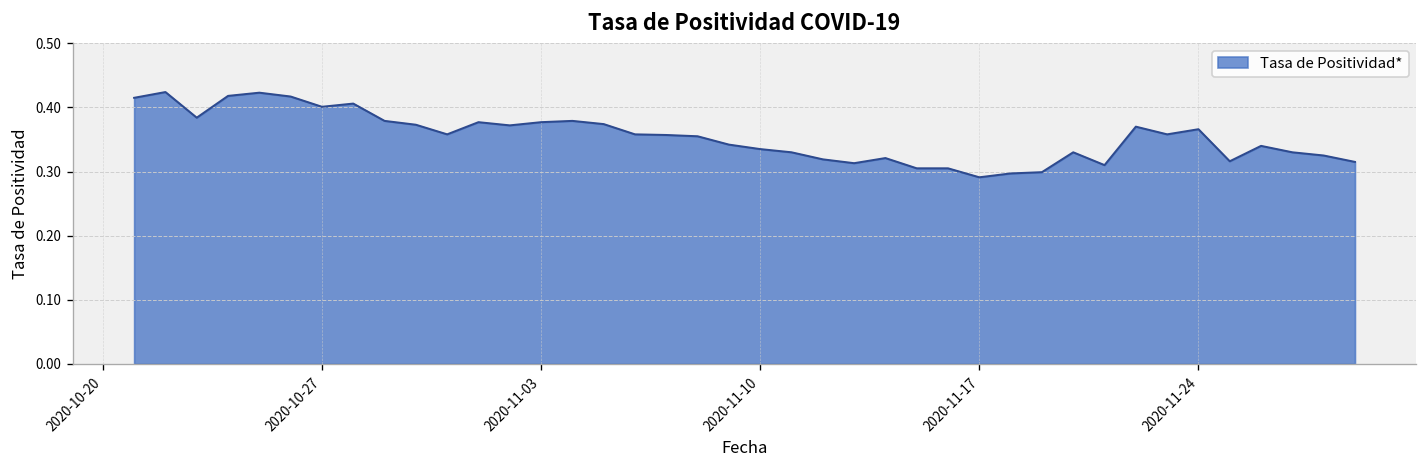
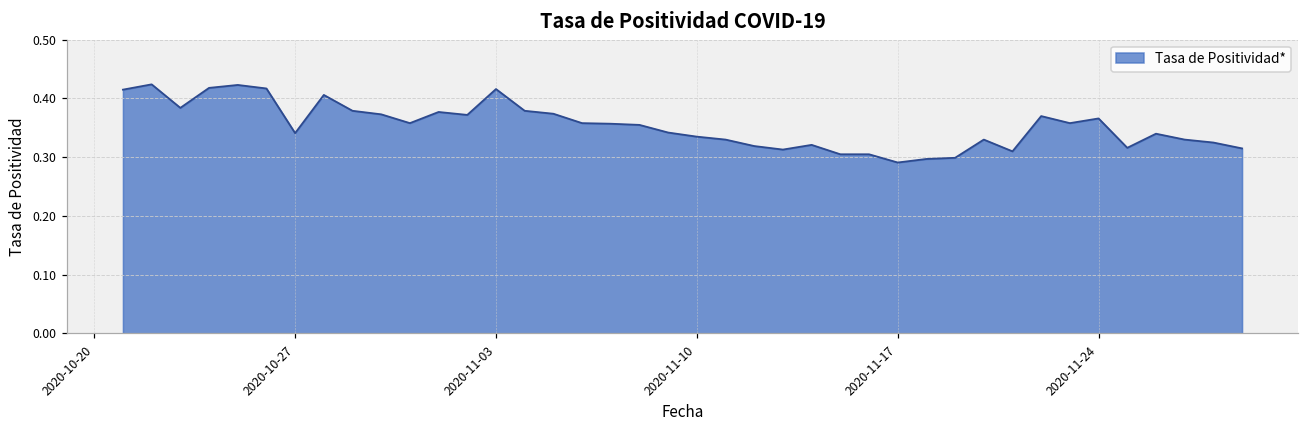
2020-10-27: 0.40 -> 0.34
2020-11-03: 0.38 -> 0.42
